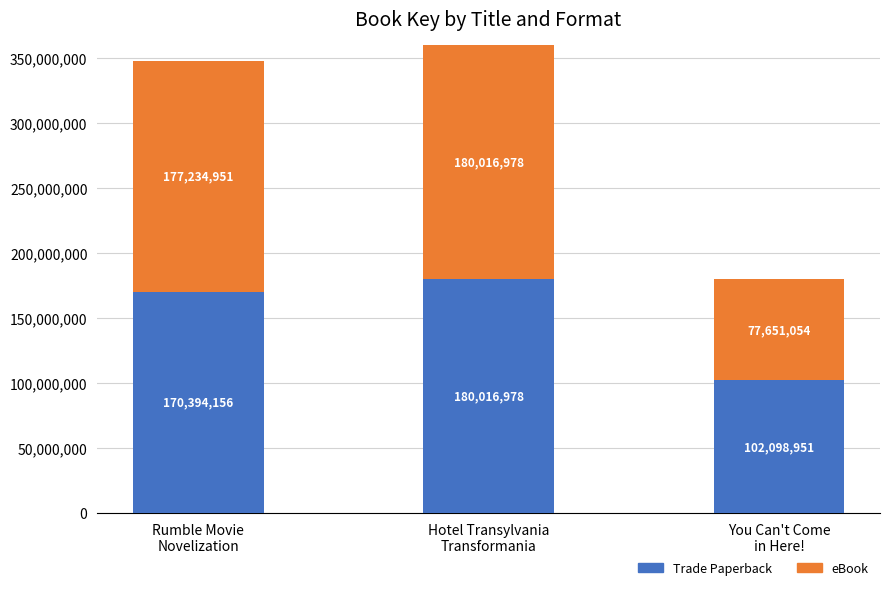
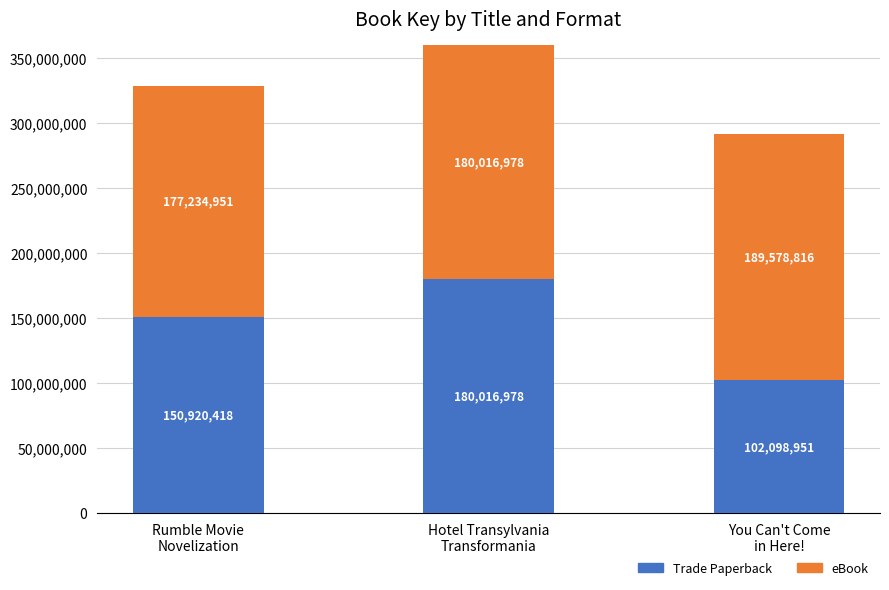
Trade Paperback, Rumble Movie Novelization: 170,394,156 -> 150,920,418
eBook, You Can't Come in Here!: 77,651,054 -> 189,578,816
